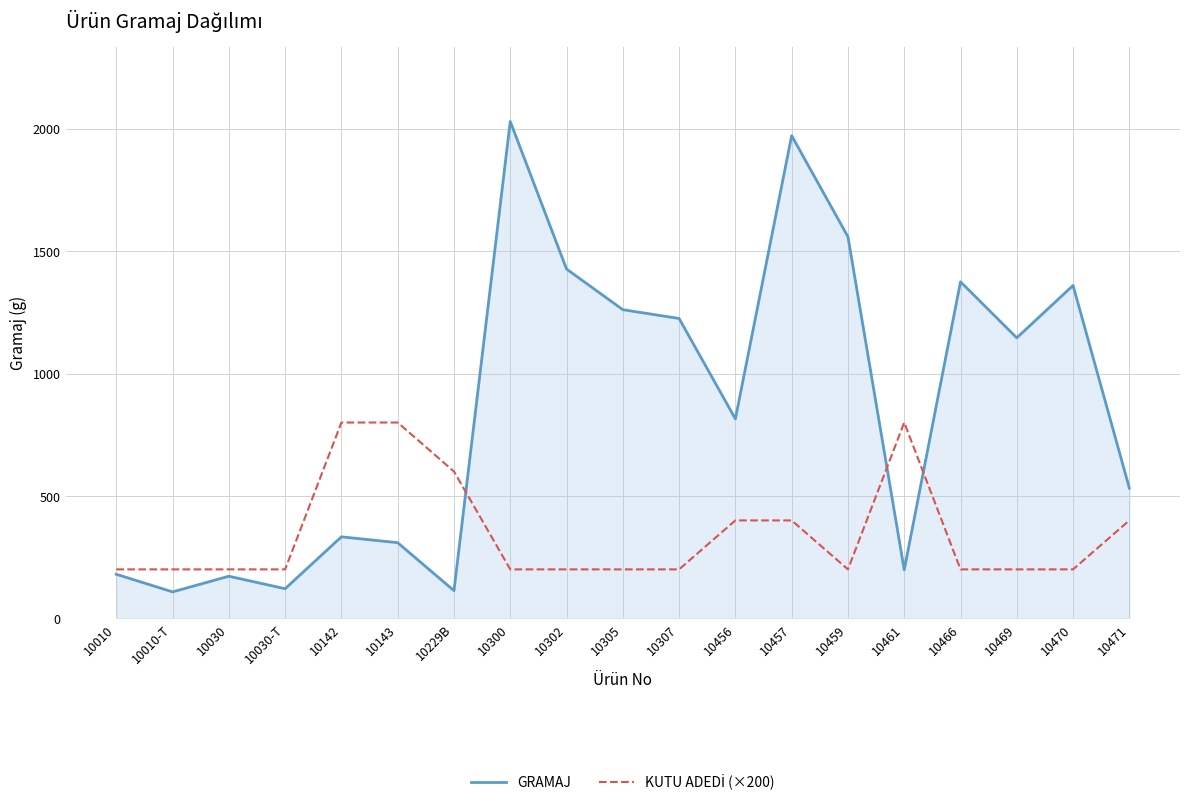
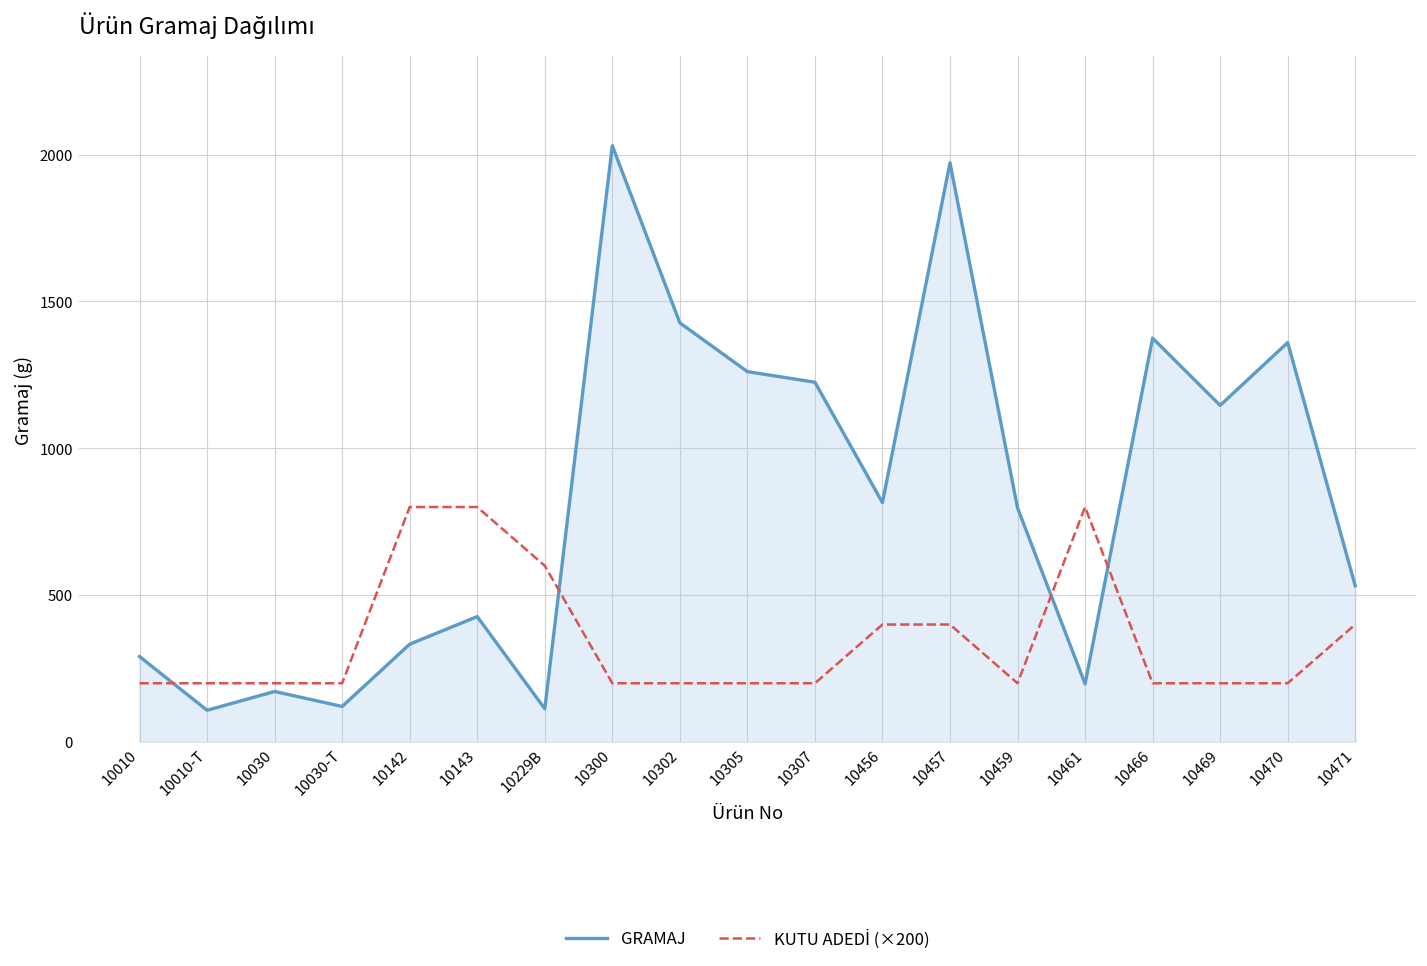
GRAMAJ, 10010: 180 -> 290
GRAMAJ, 10143: 310 -> 430
GRAMAJ, 10459: 1560 -> 800
